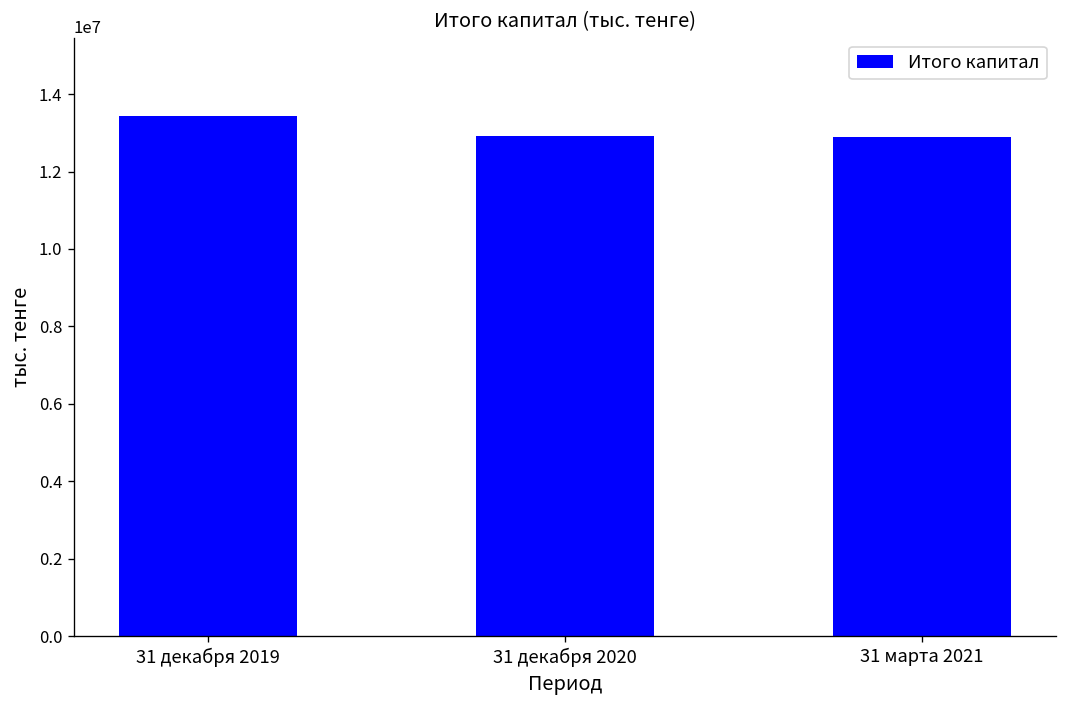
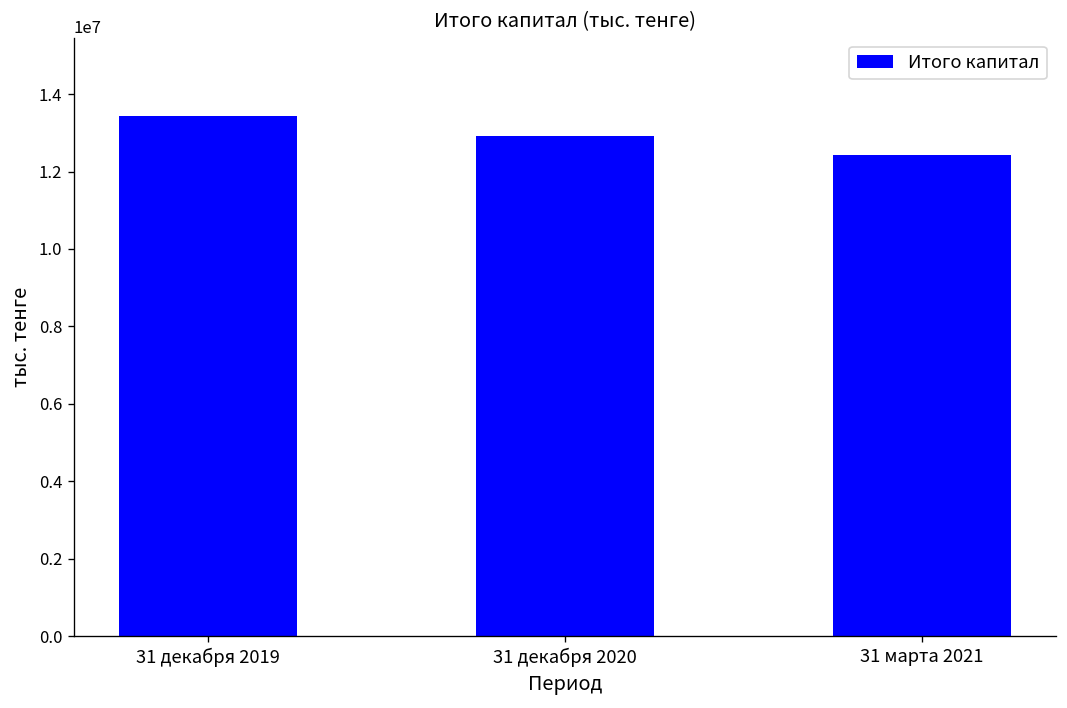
31 марта 2021: 12900000 -> 12400000
